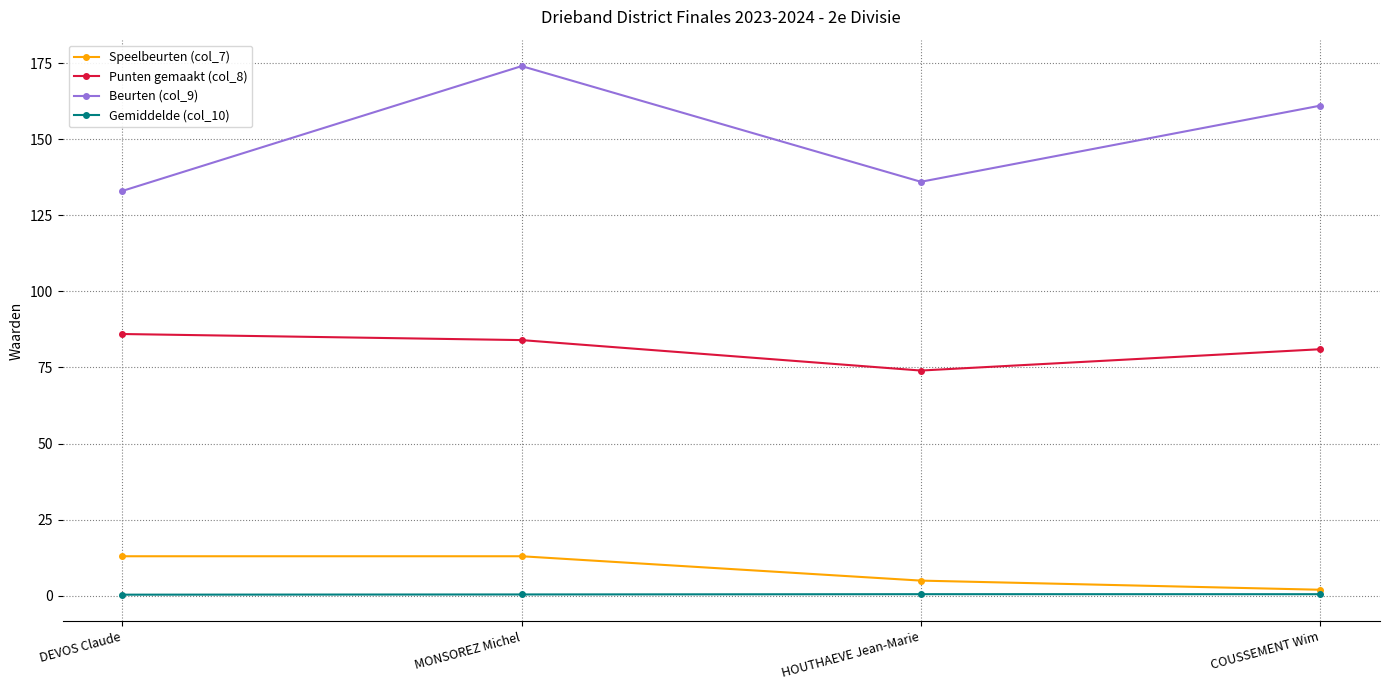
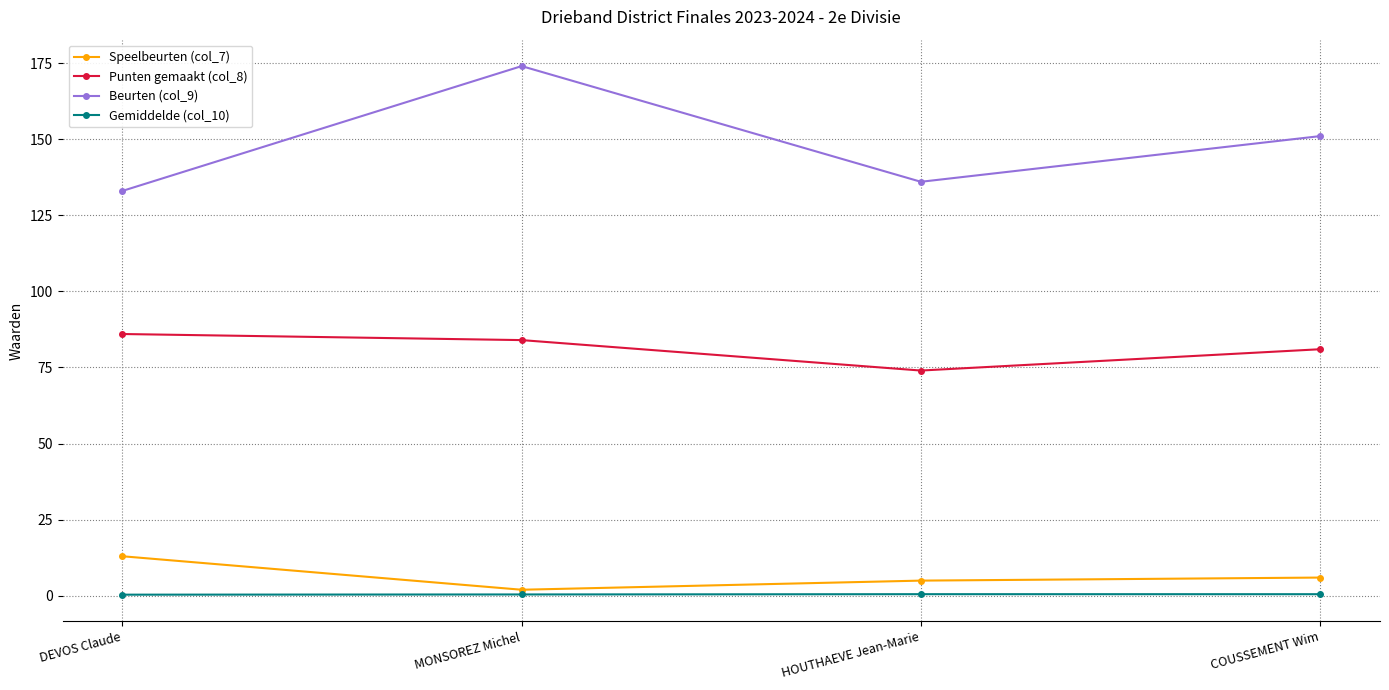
Speelbeurten (col_7), MONSOREZ Michel: 13 -> 2
Speelbeurten (col_7), COUSSEMENT Wim: 2 -> 6
Beurten (col_9), COUSSEMENT Wim: 161 -> 151
